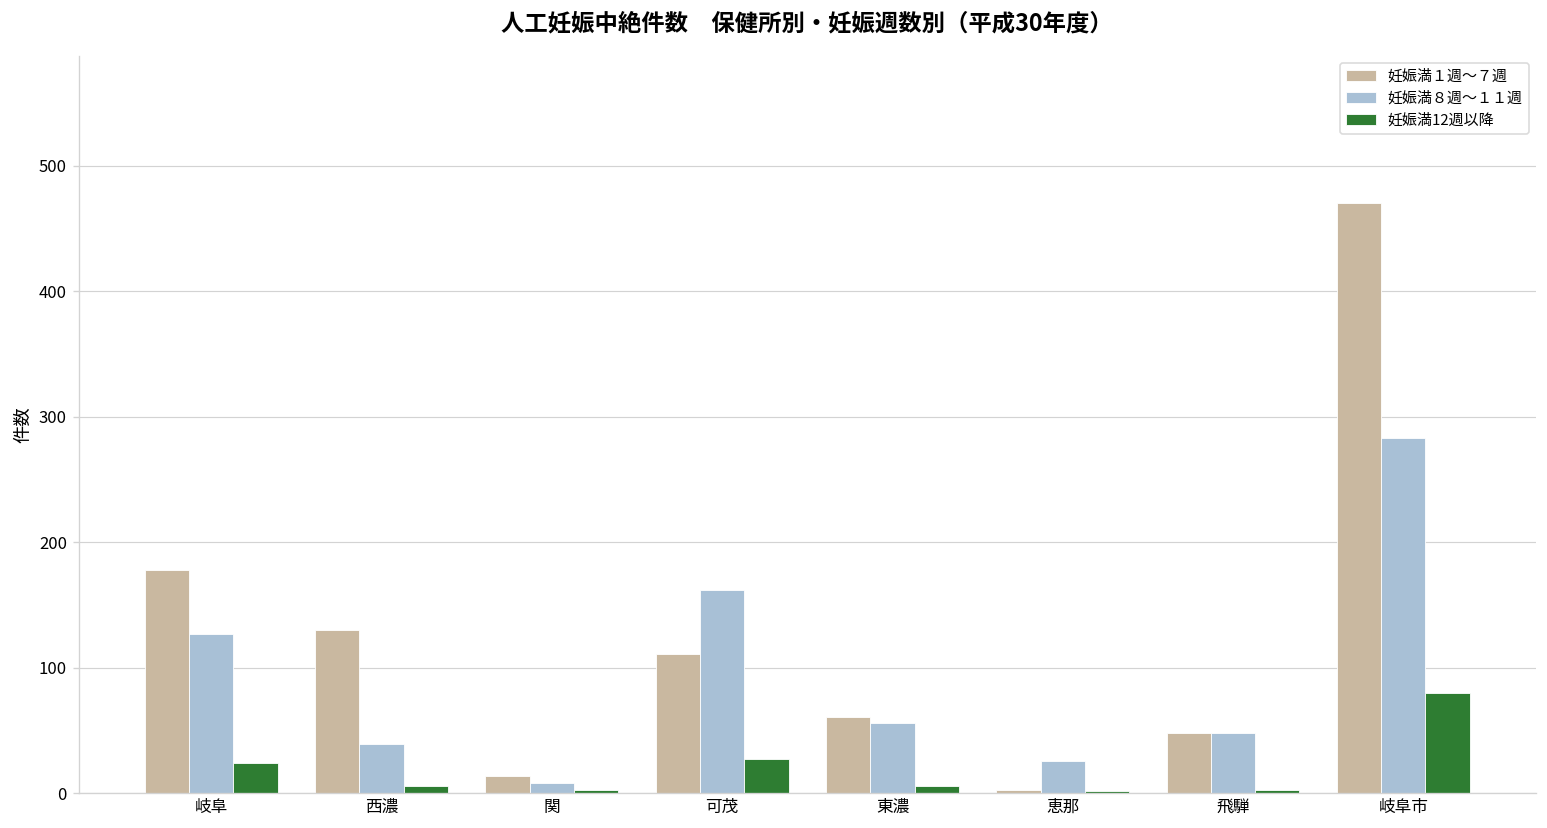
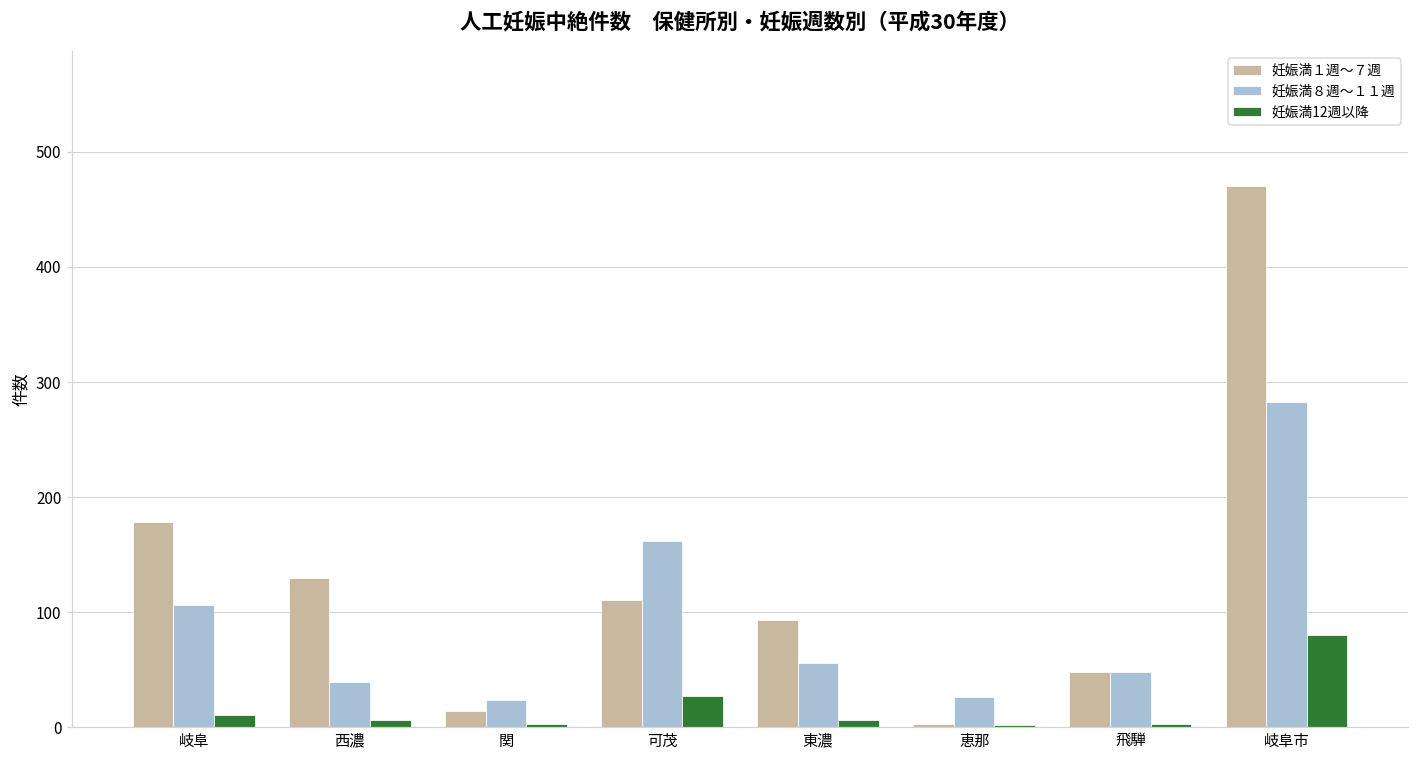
妊娠満８週～１１週, 岐阜: 127 -> 106
妊娠満12週以降, 岐阜: 24 -> 11
妊娠満８週～１１週, 関: 8 -> 24
妊娠満１週～７週, 東濃: 61 -> 93
